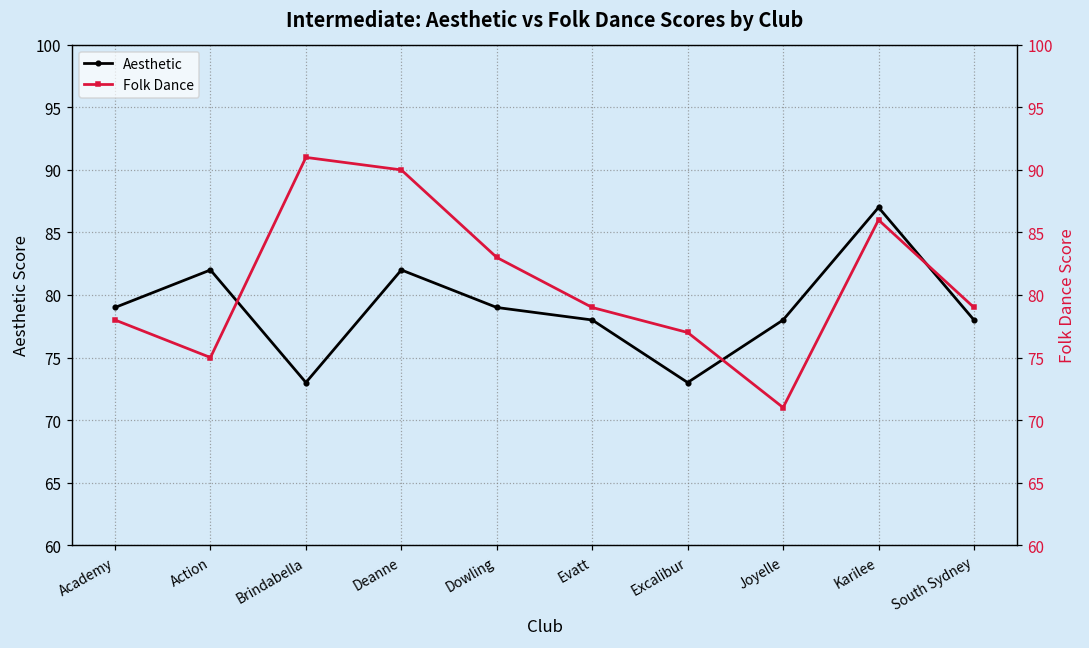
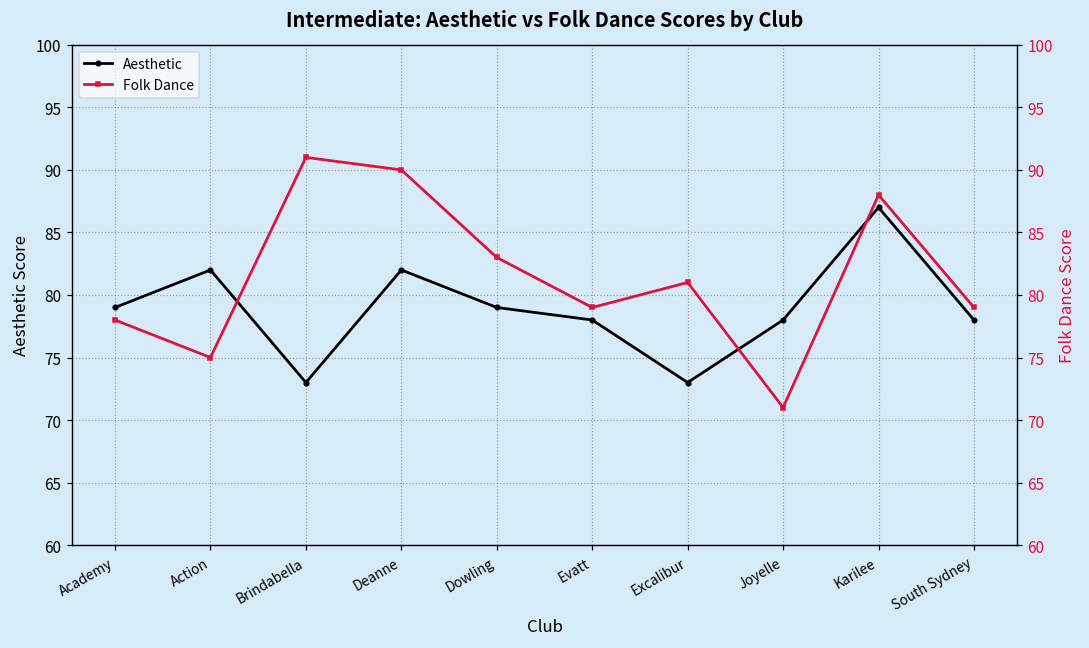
Folk Dance, Excalibur: 77 -> 81
Folk Dance, Karilee: 86 -> 88
